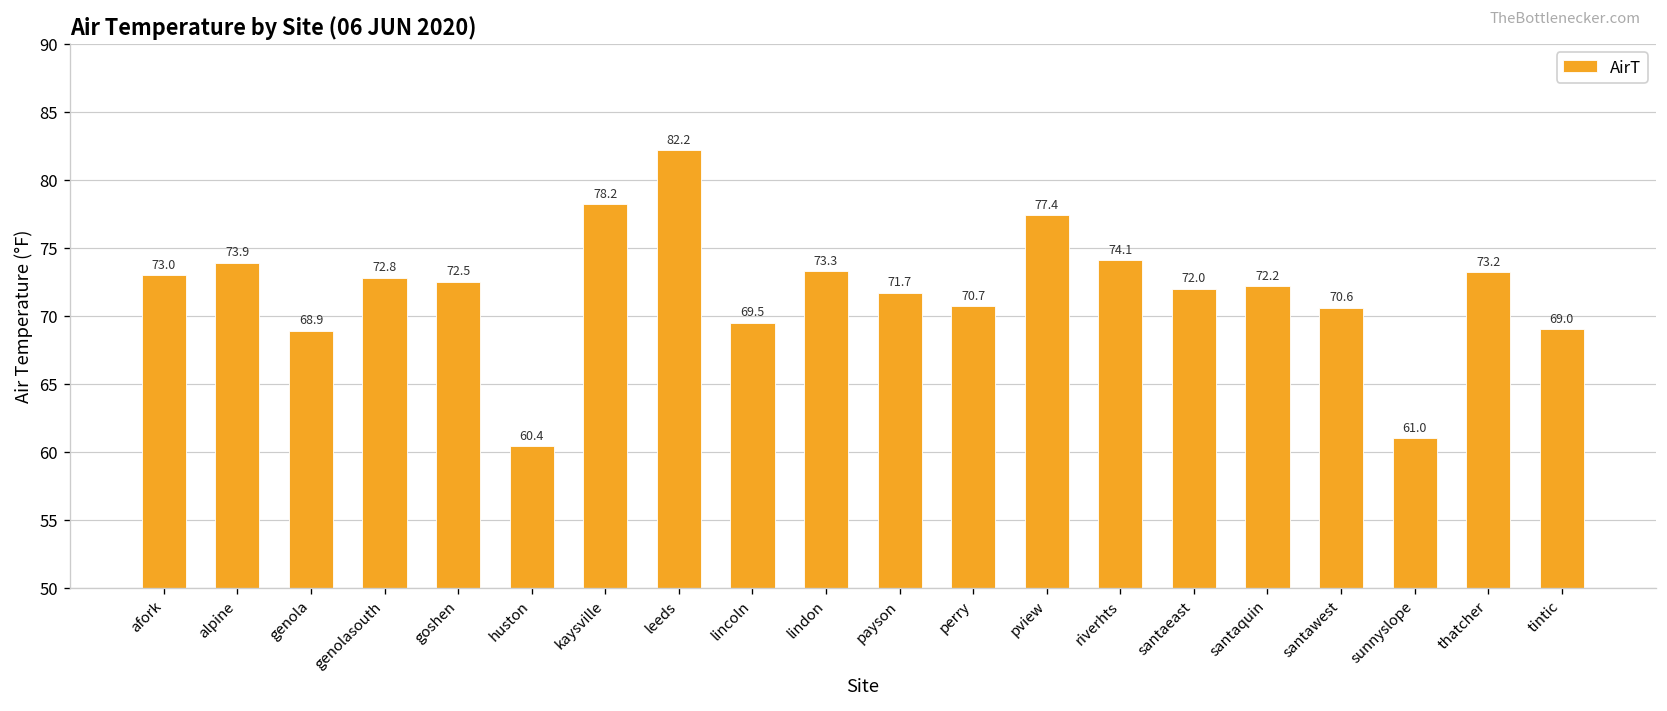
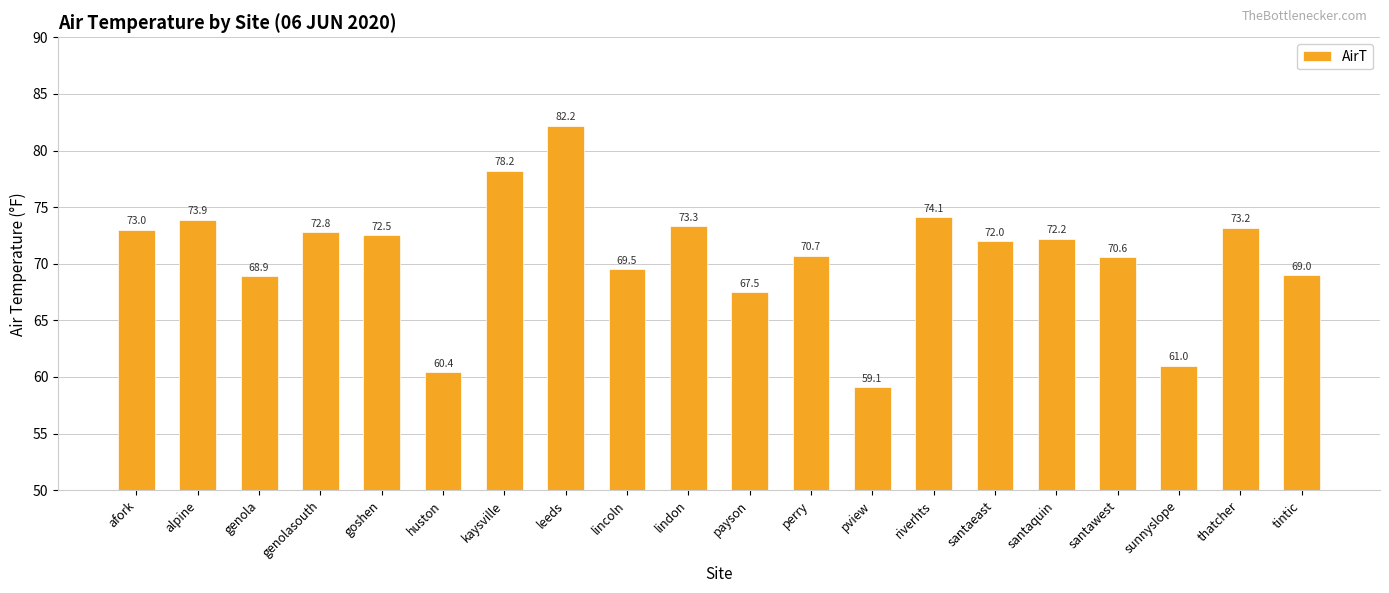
payson: 71.7 -> 67.5
pview: 77.4 -> 59.1
